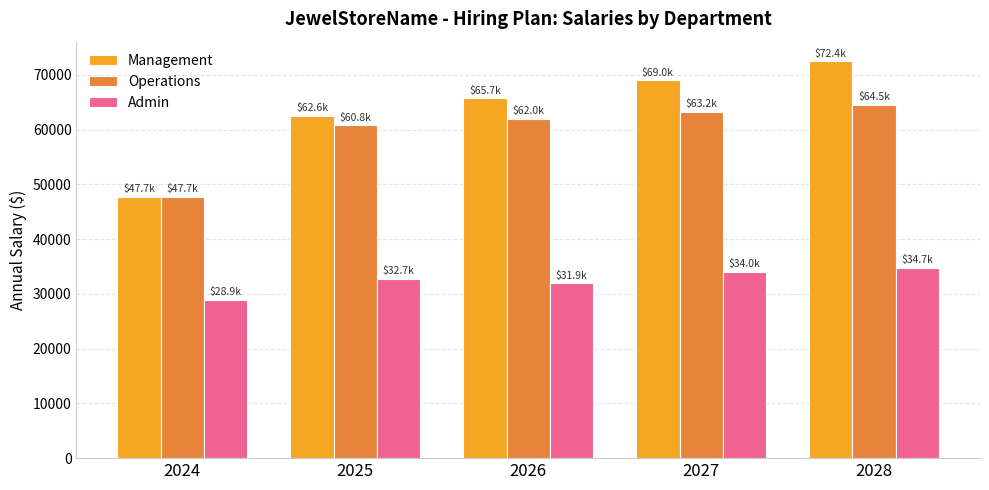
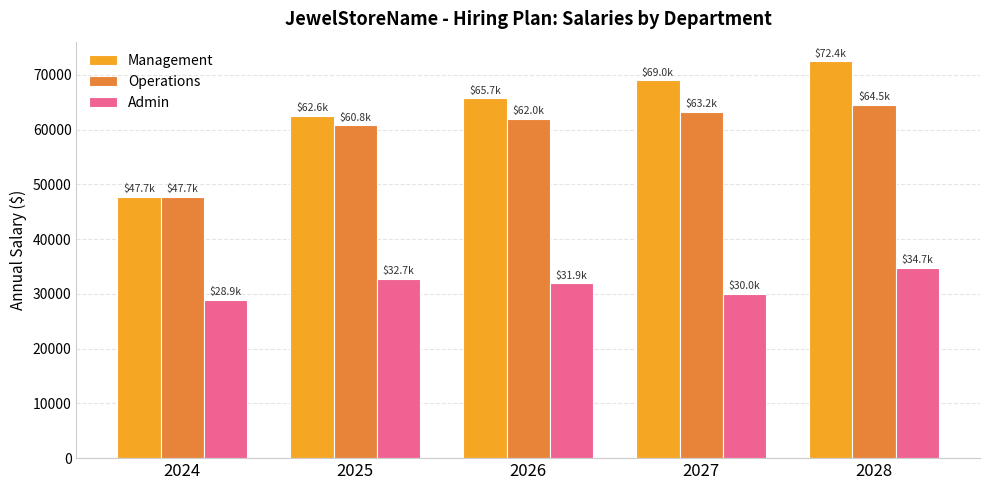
Admin, 2027: $34.0k -> $30.0k
